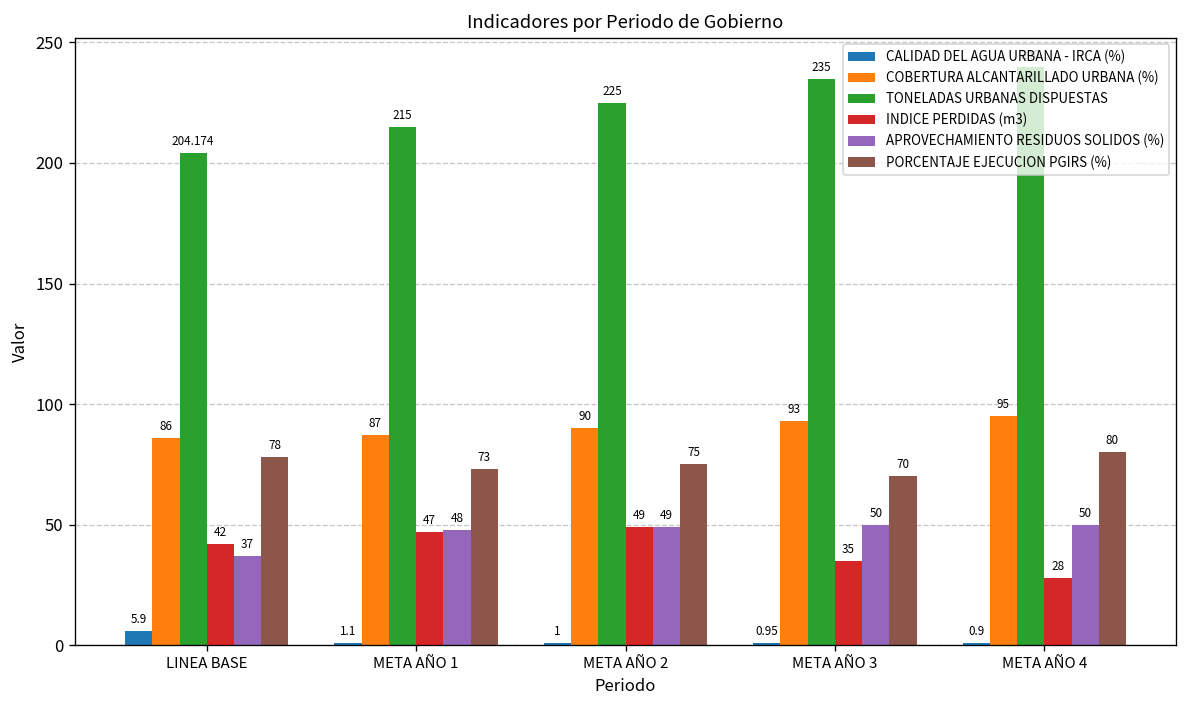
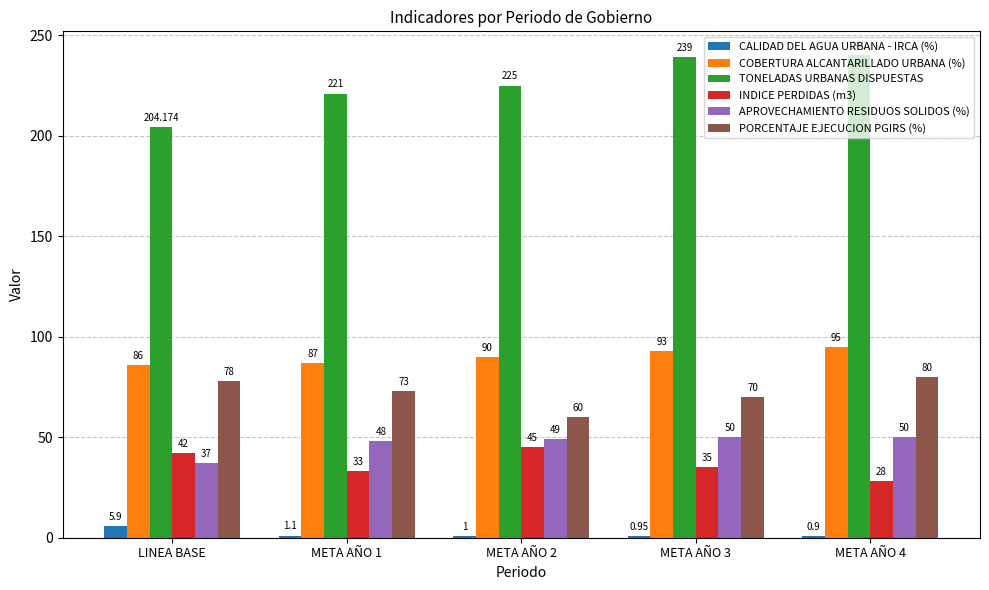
TONELADAS URBANAS DISPUESTAS, META AÑO 1: 215 -> 221
INDICE PERDIDAS (m3), META AÑO 1: 47 -> 33
INDICE PERDIDAS (m3), META AÑO 2: 49 -> 45
PORCENTAJE EJECUCION PGIRS (%), META AÑO 2: 75 -> 60
TONELADAS URBANAS DISPUESTAS, META AÑO 3: 235 -> 239
